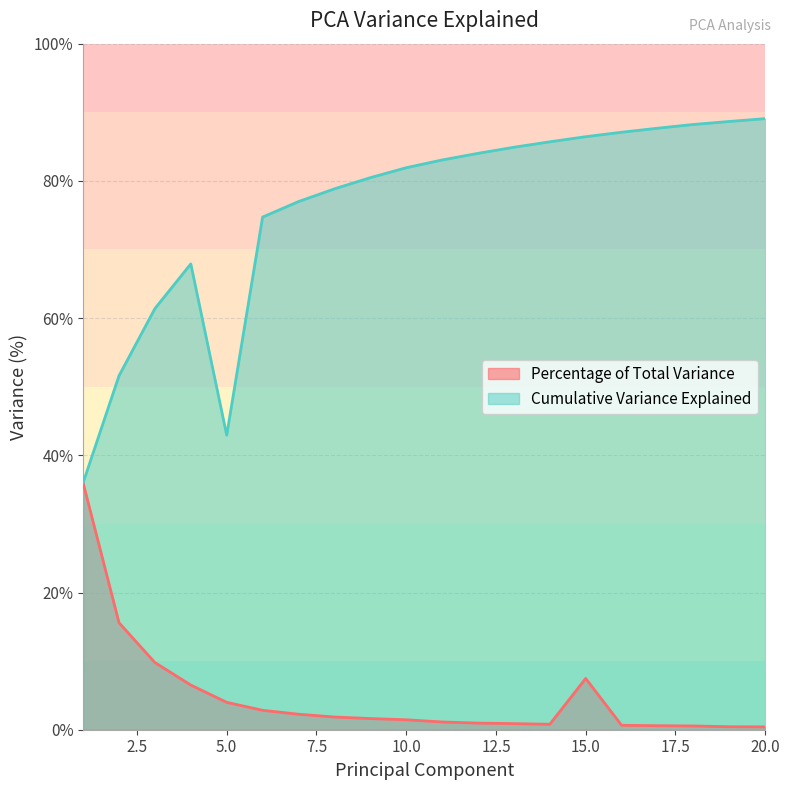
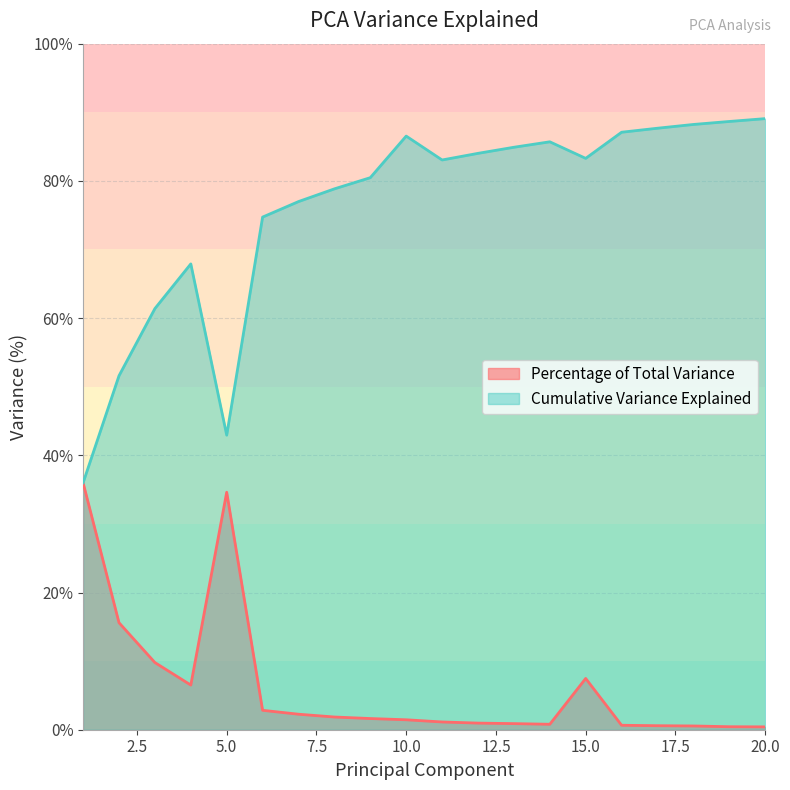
Percentage of Total Variance, 5.0: 4% -> 35%
Cumulative Variance Explained, 10.0: 82% -> 87%
Cumulative Variance Explained, 15.0: 86% -> 83%
